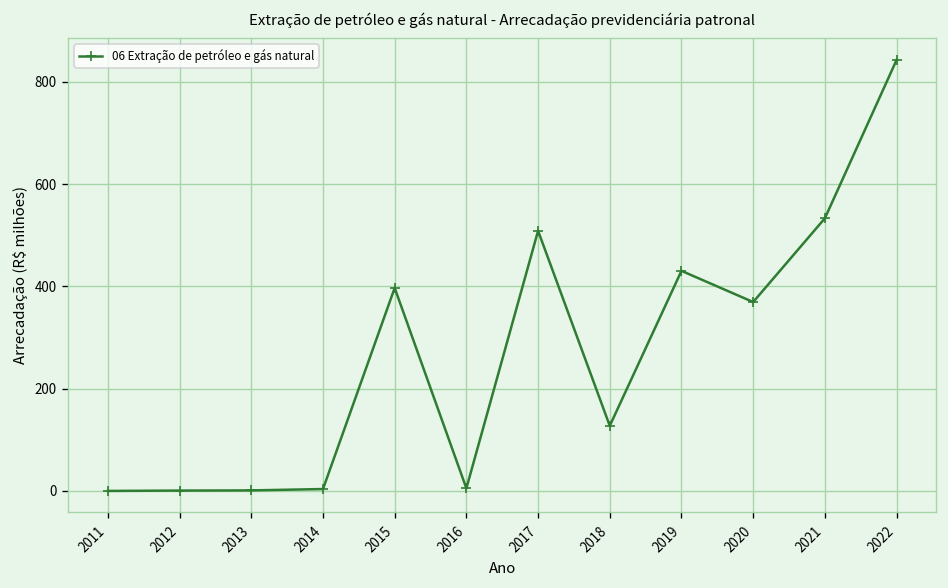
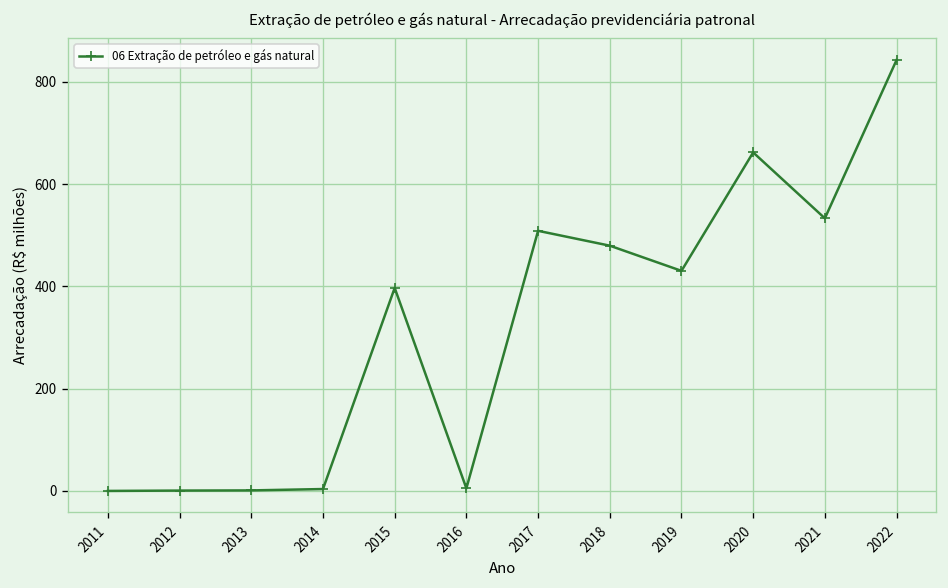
2018: 130 -> 480
2020: 370 -> 660
